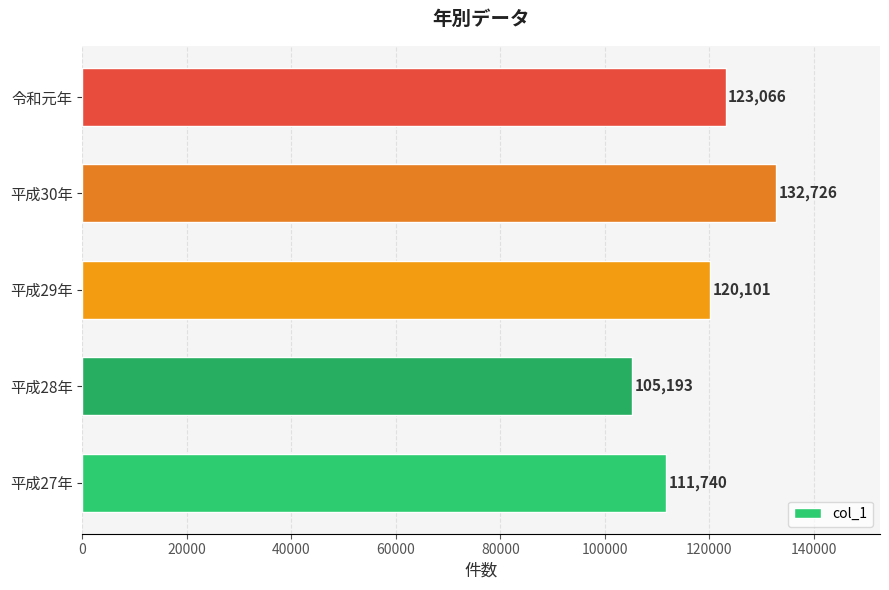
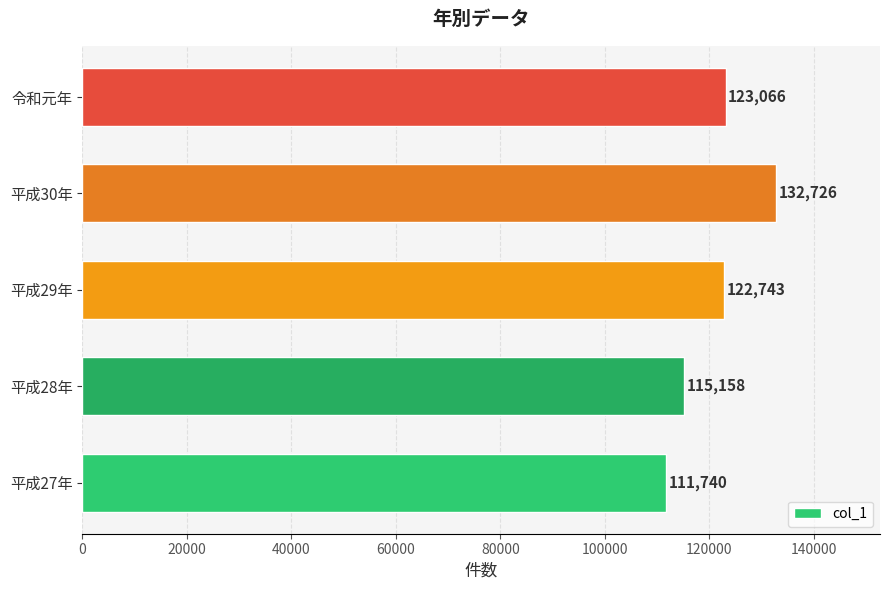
平成29年: 120,101 -> 122,743
平成28年: 105,193 -> 115,158
